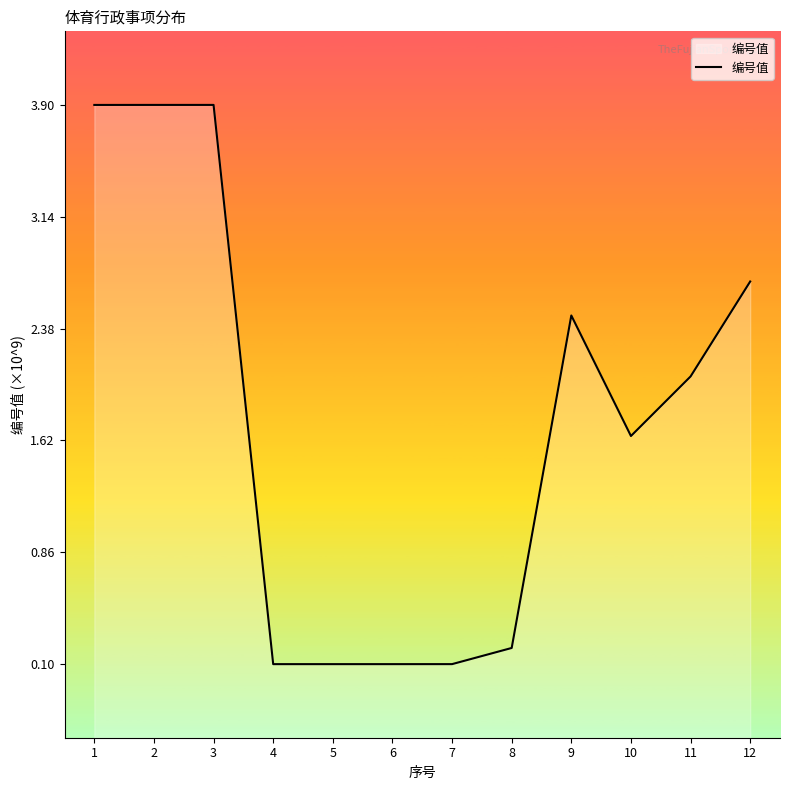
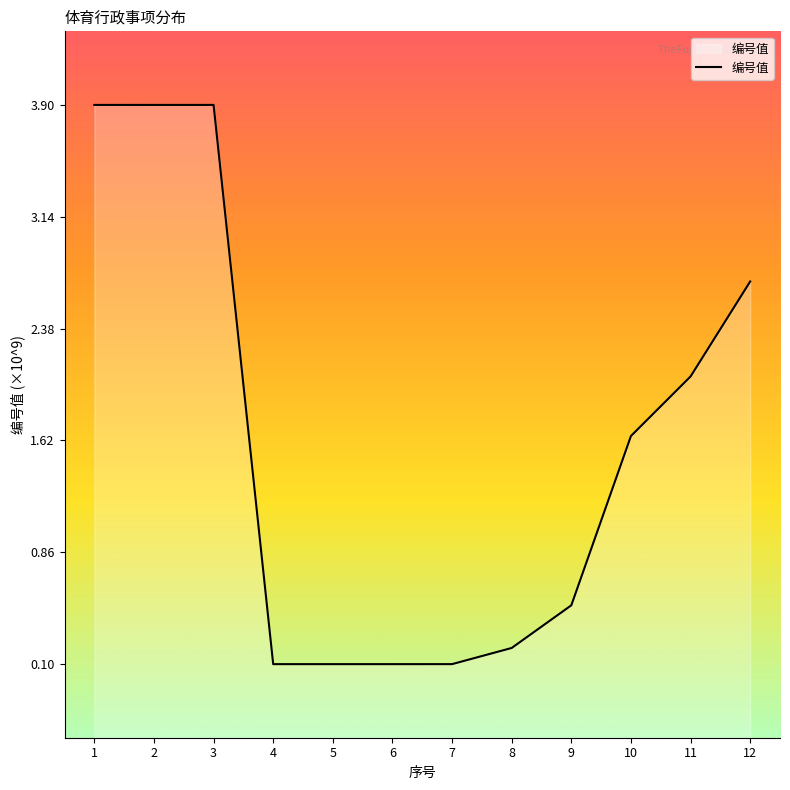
9: 2.47 -> 0.50
